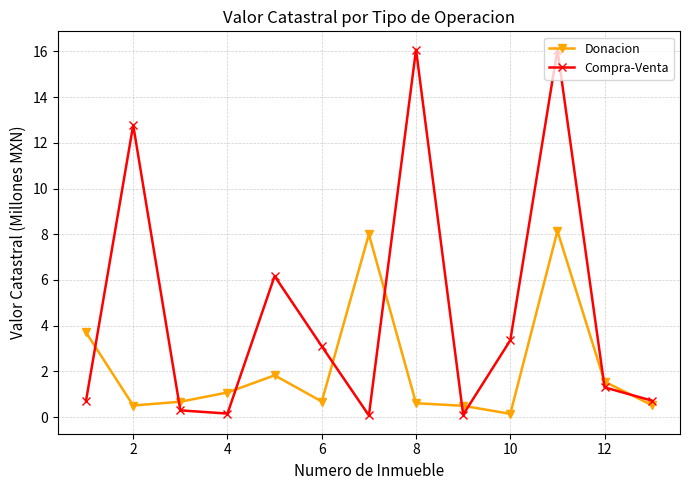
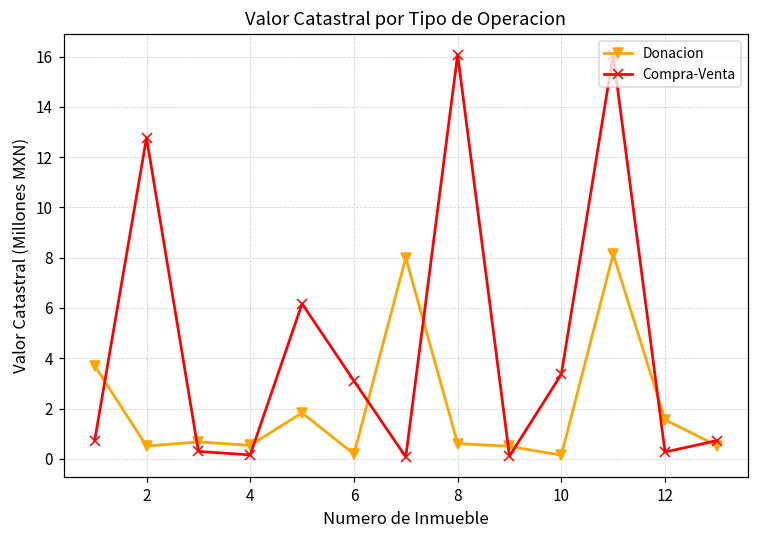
Donacion, 4: 1.1 -> 0.5
Donacion, 6: 0.7 -> 0.2
Compra-Venta, 12: 1.3 -> 0.3
